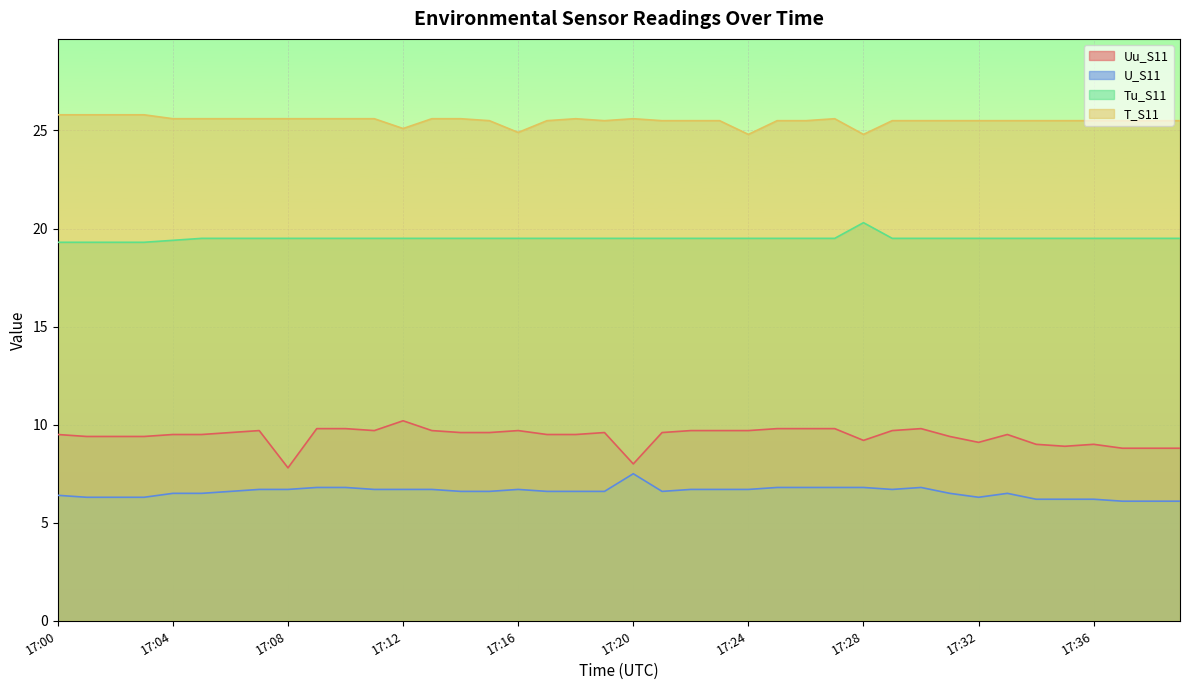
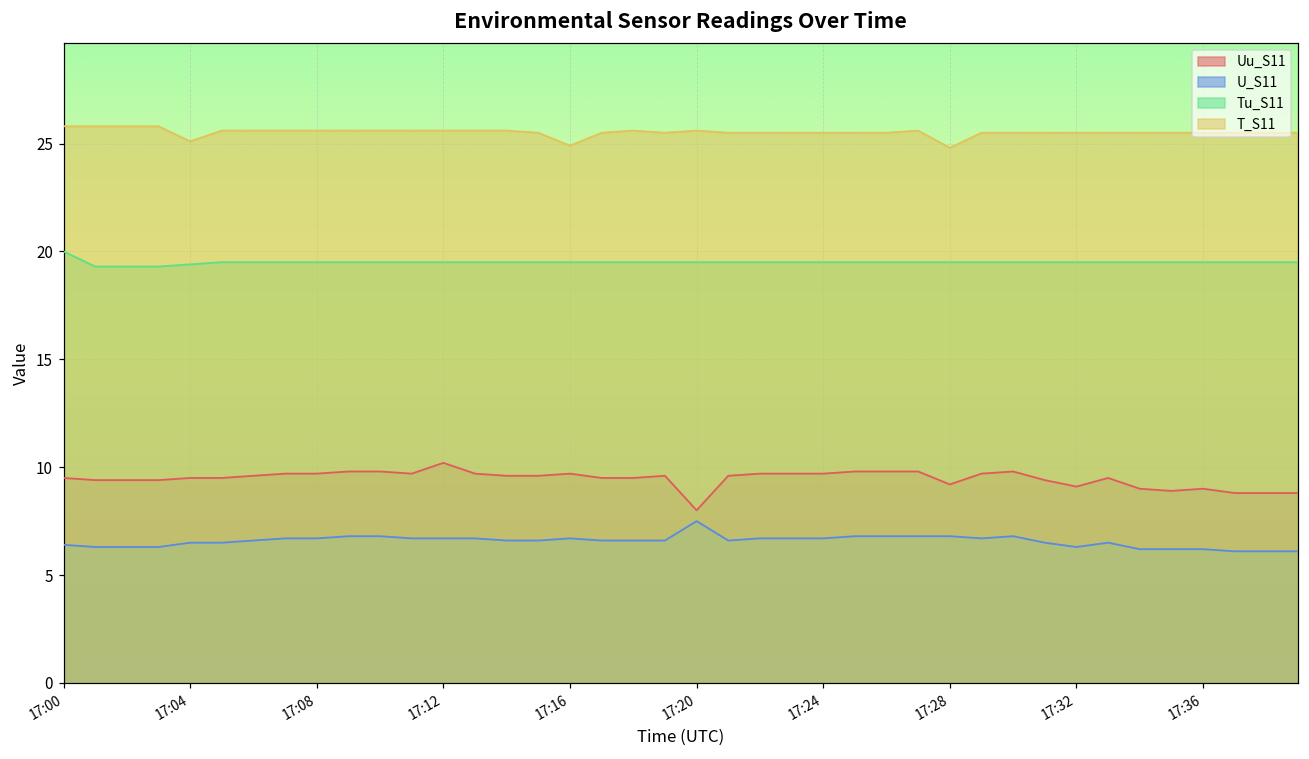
Tu_S11, 17:00: 19.3 -> 20.0
T_S11, 17:04: 25.6 -> 25.1
Uu_S11, 17:08: 7.8 -> 9.7
T_S11, 17:12: 25.1 -> 25.6
T_S11, 17:24: 24.8 -> 25.5
Tu_S11, 17:28: 20.3 -> 19.5
